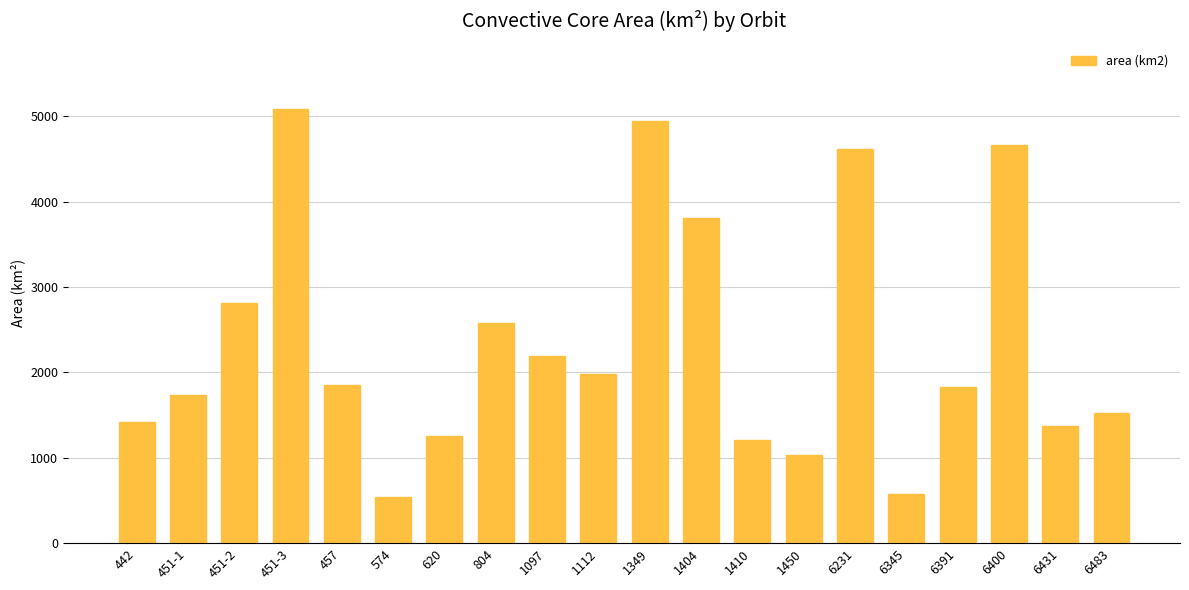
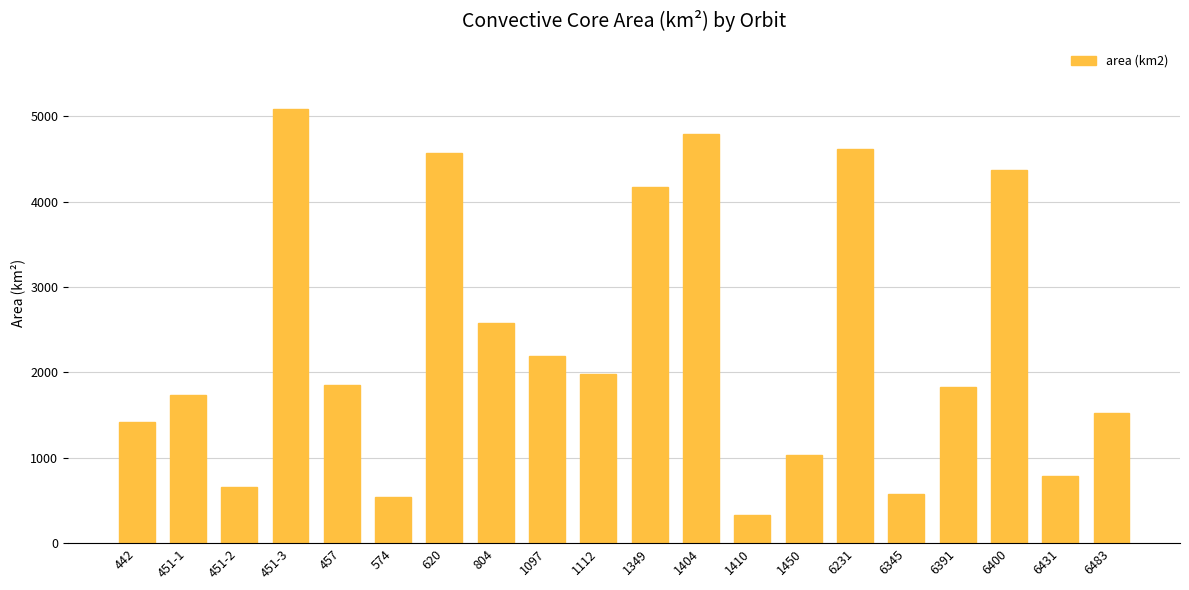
451-2: 2800 -> 700
620: 1300 -> 4600
1349: 4900 -> 4200
1404: 3800 -> 4800
1410: 1200 -> 300
6400: 4700 -> 4400
6431: 1400 -> 800
